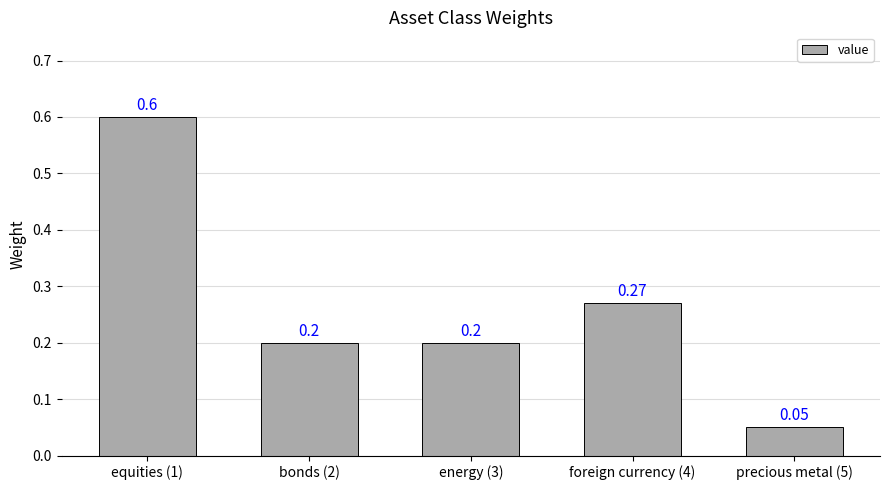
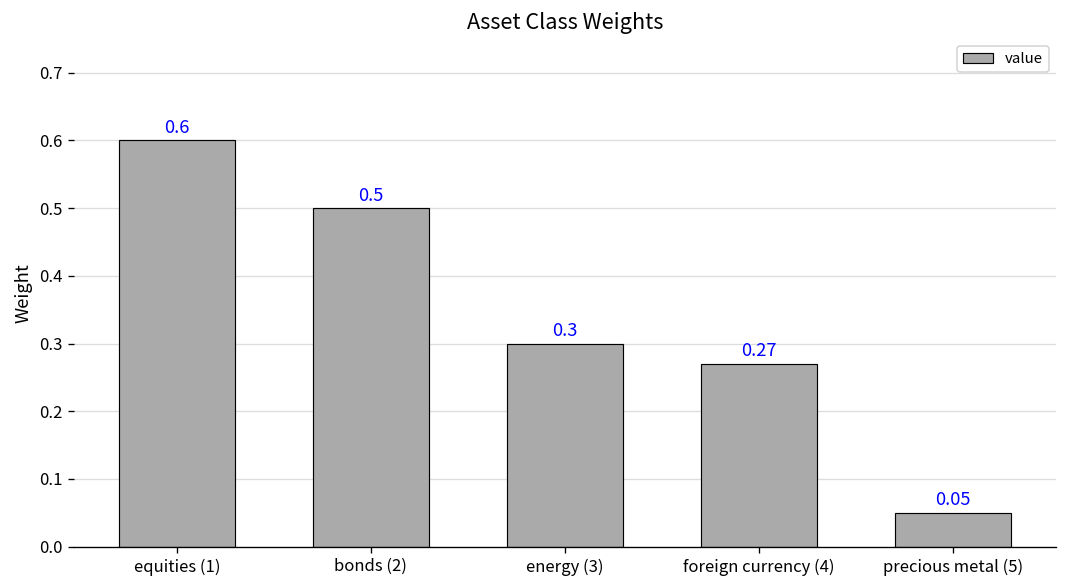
bonds (2): 0.2 -> 0.5
energy (3): 0.2 -> 0.3
